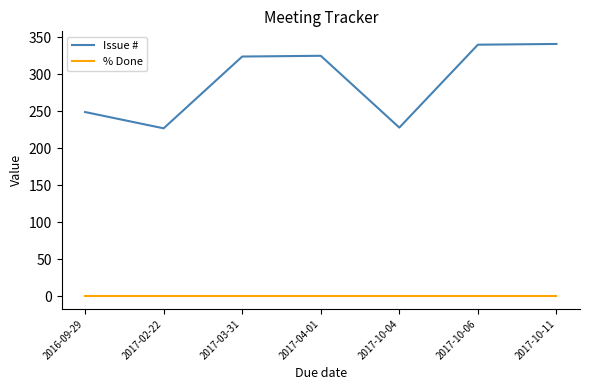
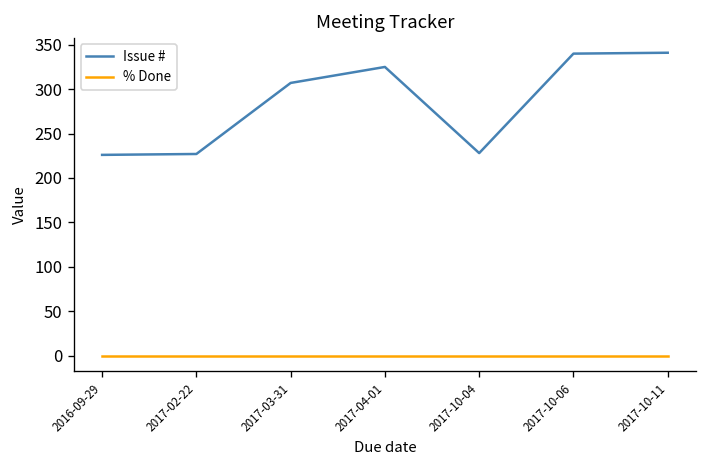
Issue #, 2016-09-29: 250 -> 230
Issue #, 2017-03-31: 320 -> 310
